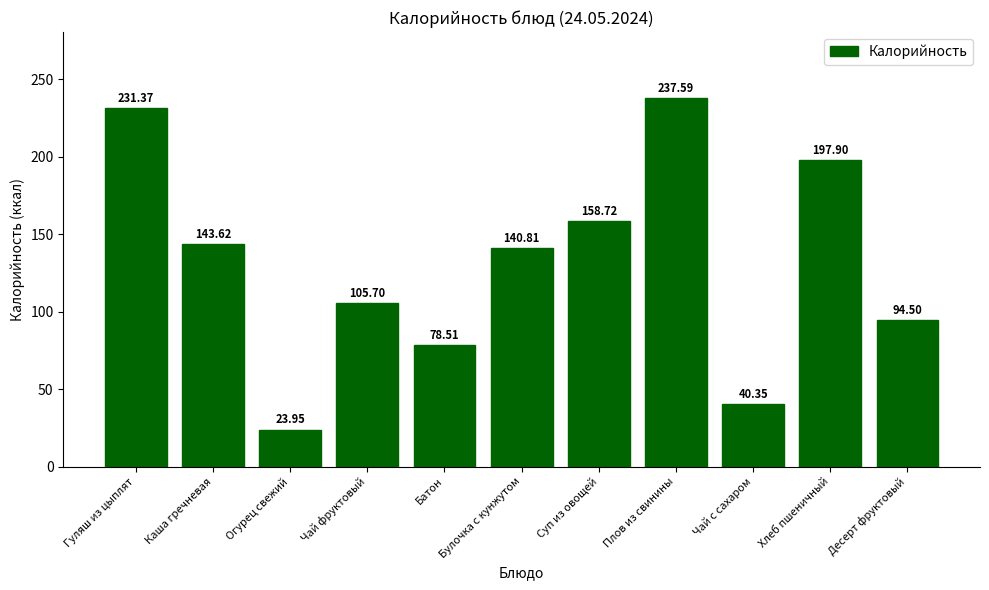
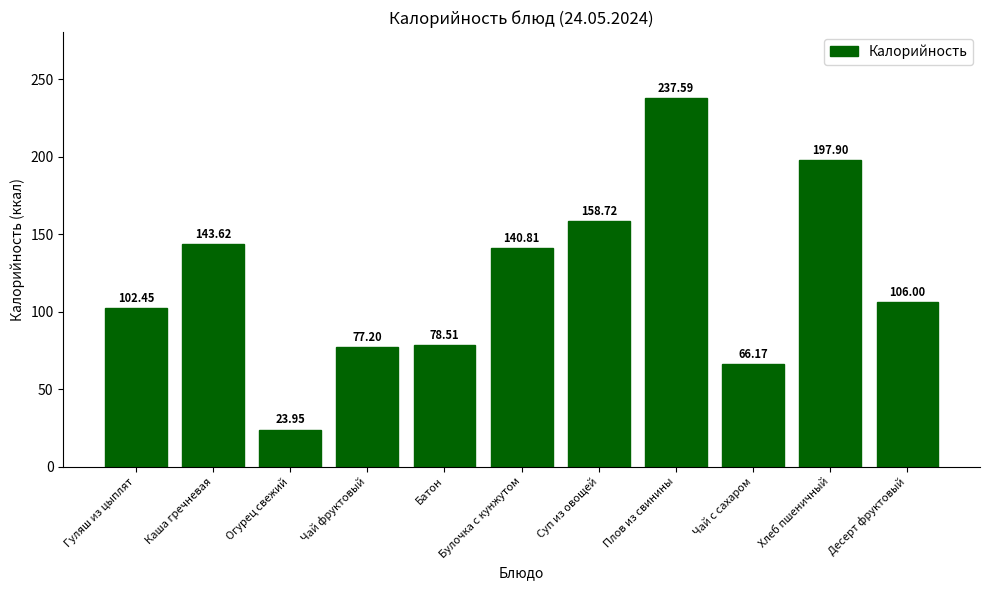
Гуляш из цыплят: 231.37 -> 102.45
Чай фруктовый: 105.70 -> 77.20
Чай с сахаром: 40.35 -> 66.17
Десерт фруктовый: 94.50 -> 106.00
